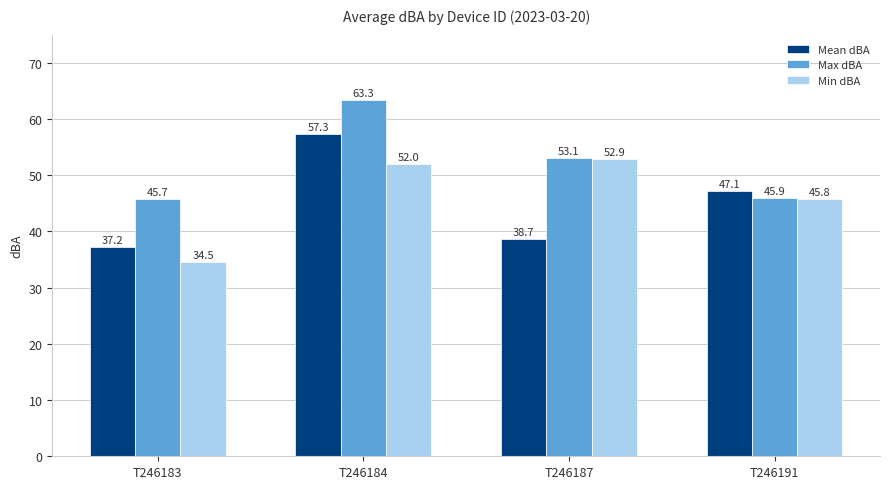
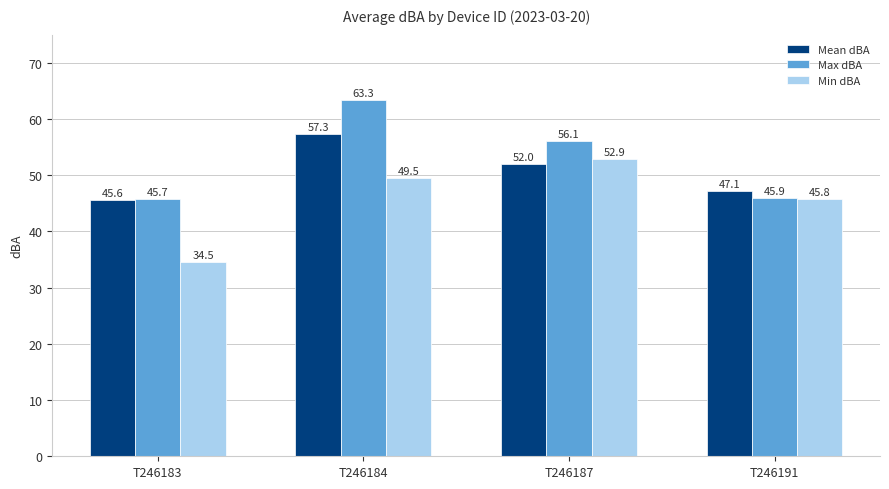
Mean dBA, T246183: 37.2 -> 45.6
Min dBA, T246184: 52.0 -> 49.5
Mean dBA, T246187: 38.7 -> 52.0
Max dBA, T246187: 53.1 -> 56.1
